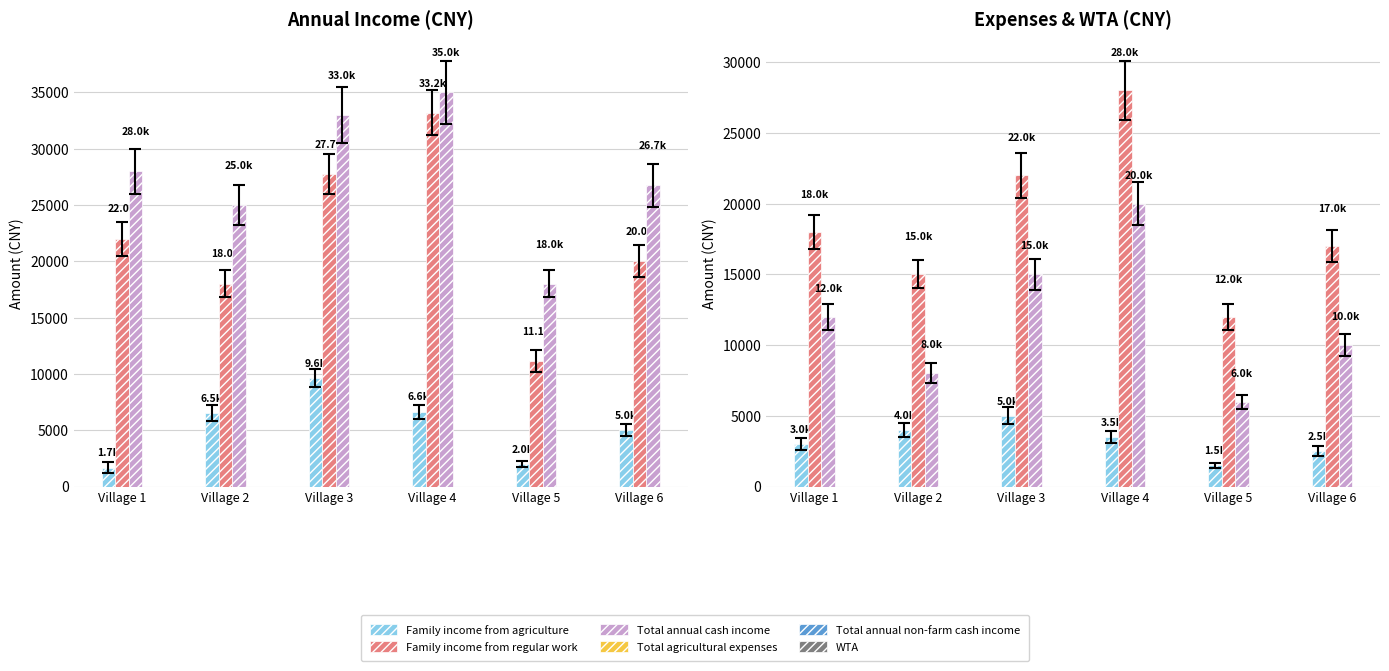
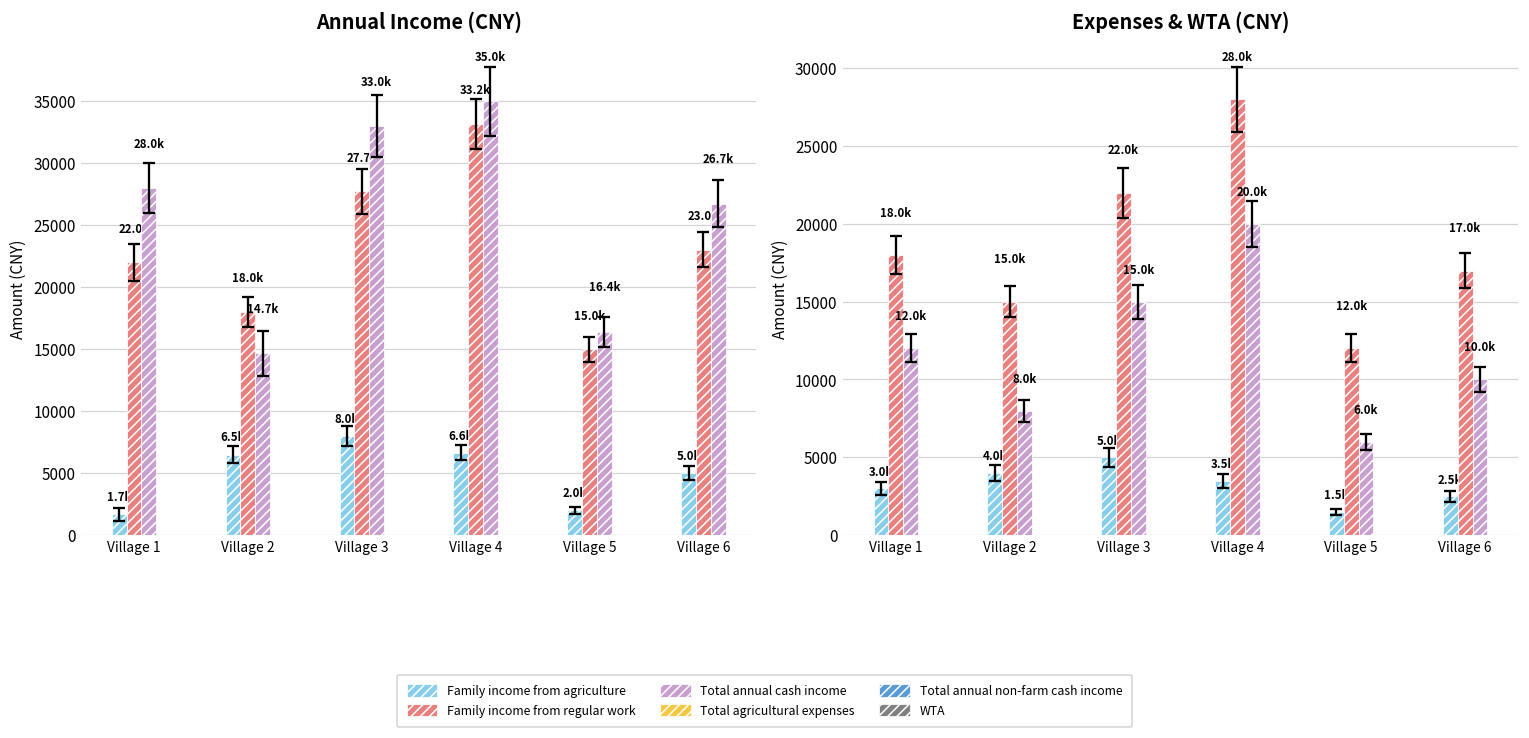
Annual Income (CNY), Total annual cash income, Village 2: 25.0k -> 14.7k
Annual Income (CNY), Family income from agriculture, Village 3: 9.6k -> 8.0k
Annual Income (CNY), Family income from regular work, Village 5: 11.1k -> 15.0k
Annual Income (CNY), Total annual cash income, Village 5: 18.0k -> 16.4k
Annual Income (CNY), Family income from regular work, Village 6: 20.0k -> 23.0k
